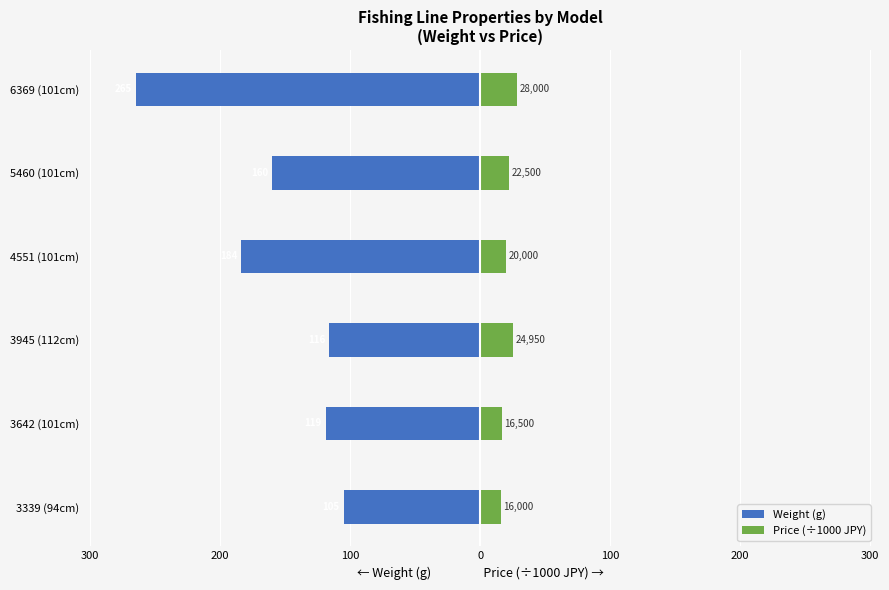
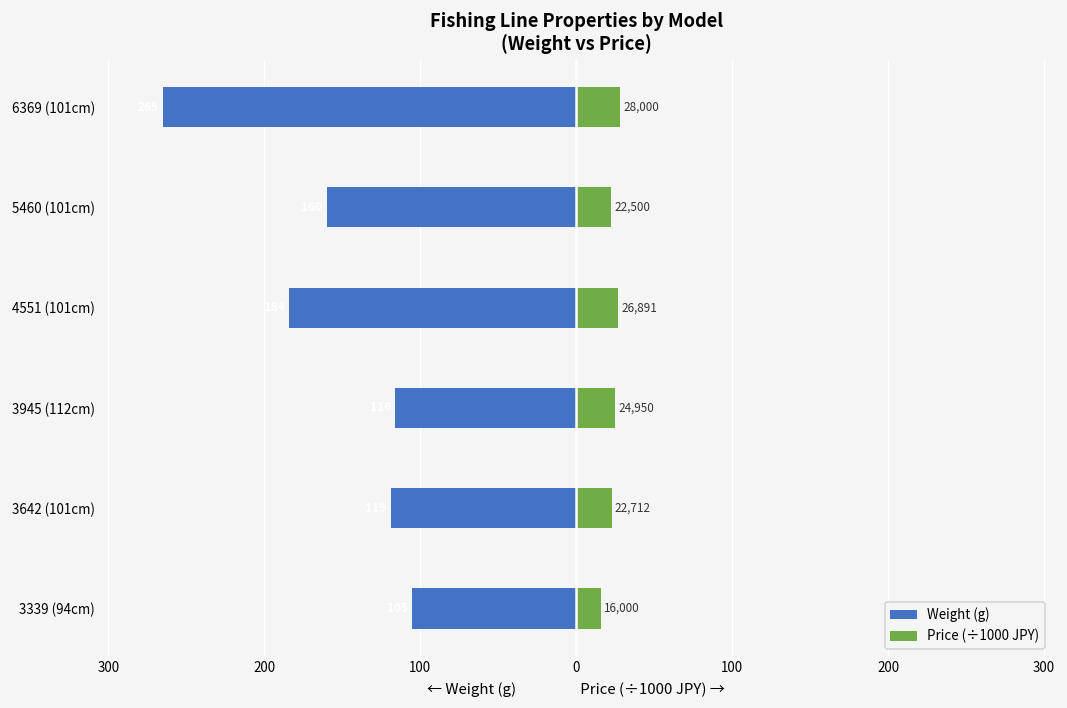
Price (÷1000 JPY), 4551 (101cm): 20,000 -> 26,891
Price (÷1000 JPY), 3642 (101cm): 16,500 -> 22,712
